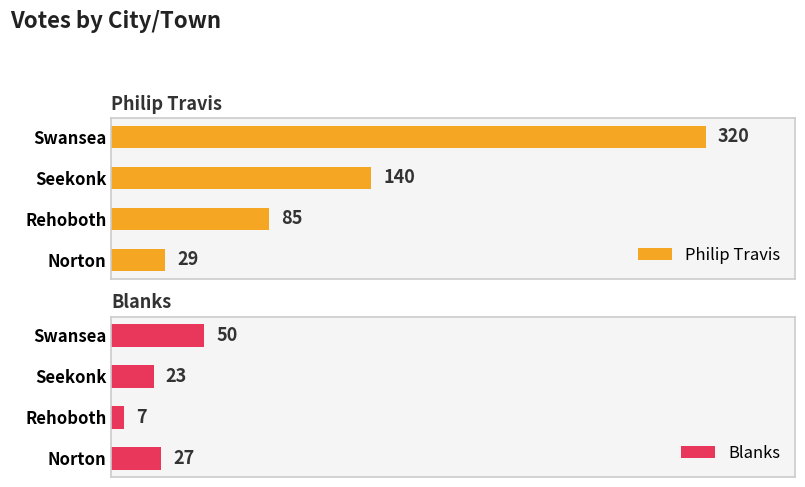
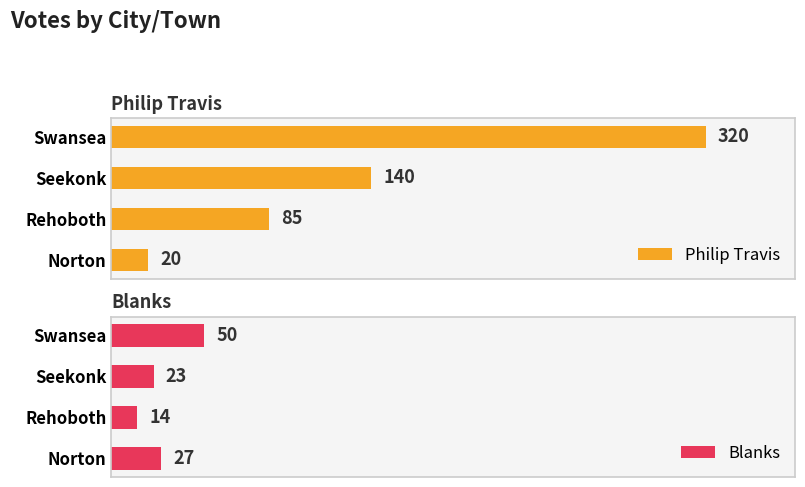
Philip Travis, Norton: 29 -> 20
Blanks, Rehoboth: 7 -> 14
